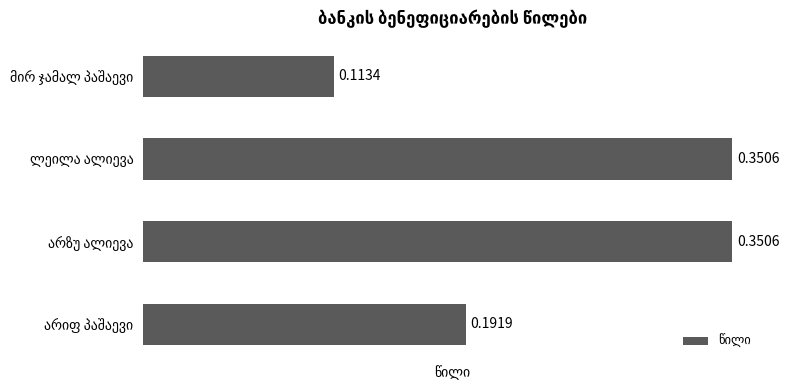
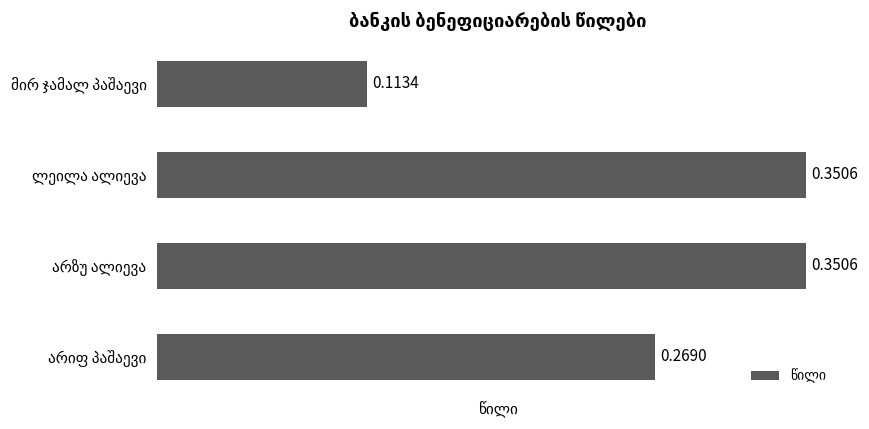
არიფ პაშაევი: 0.1919 -> 0.2690
